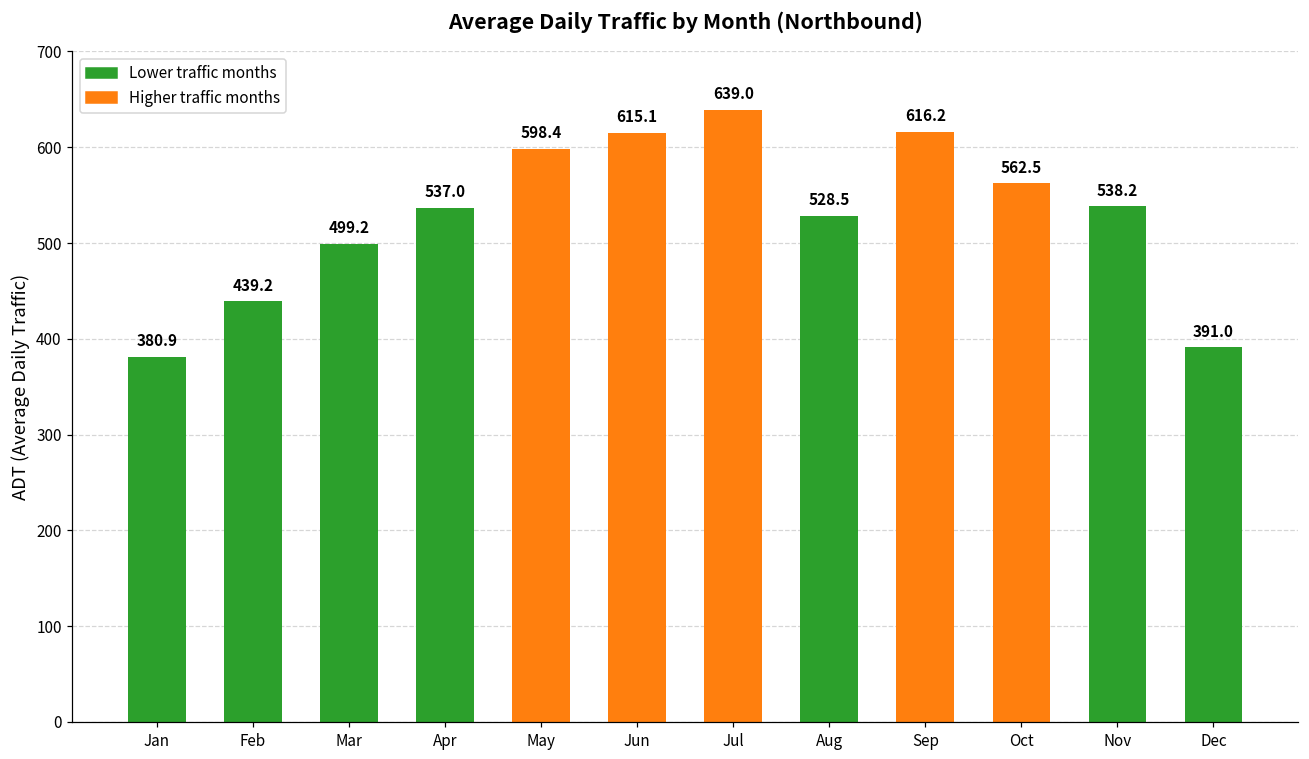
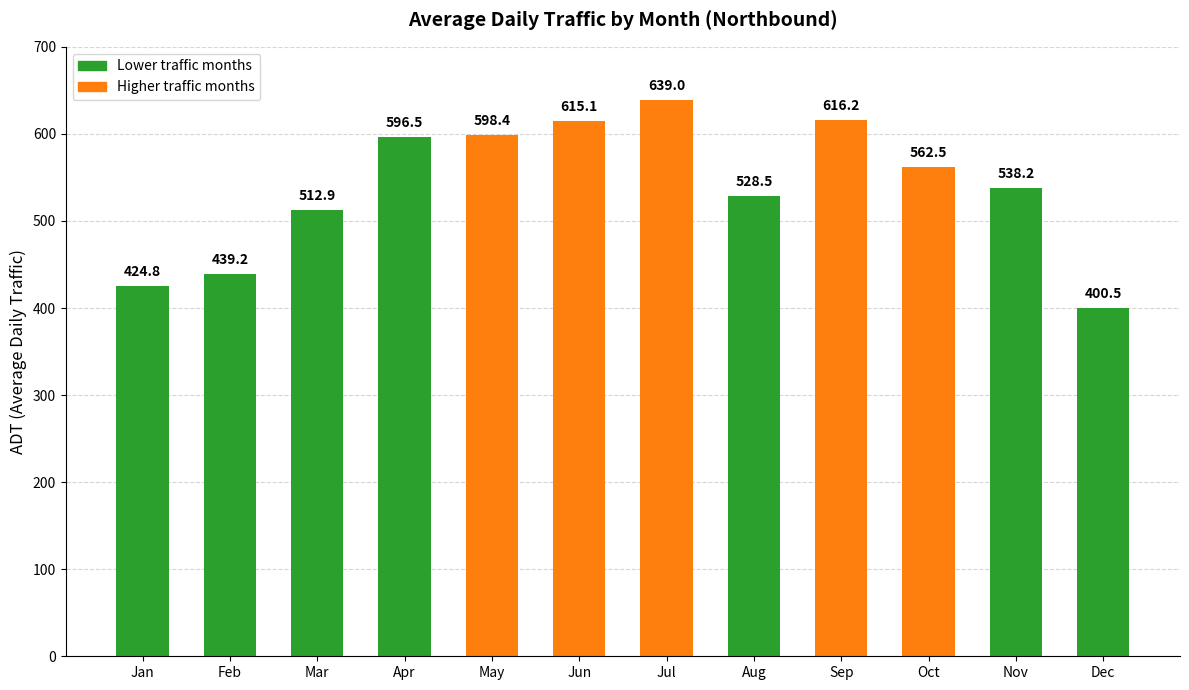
Jan: 380.9 -> 424.8
Mar: 499.2 -> 512.9
Apr: 537.0 -> 596.5
Dec: 391.0 -> 400.5
